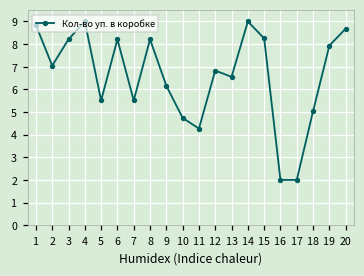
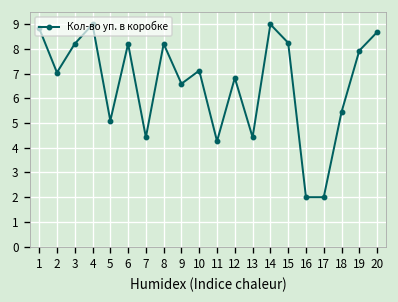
5: 5.5 -> 5.1
7: 5.5 -> 4.4
9: 6.2 -> 6.6
10: 4.7 -> 7.1
13: 6.6 -> 4.4
18: 5.0 -> 5.5
